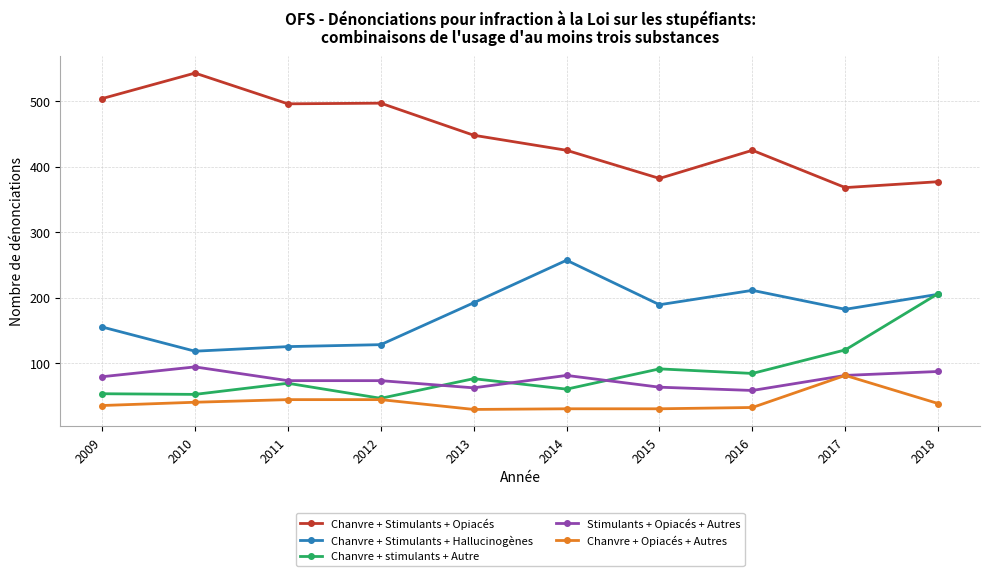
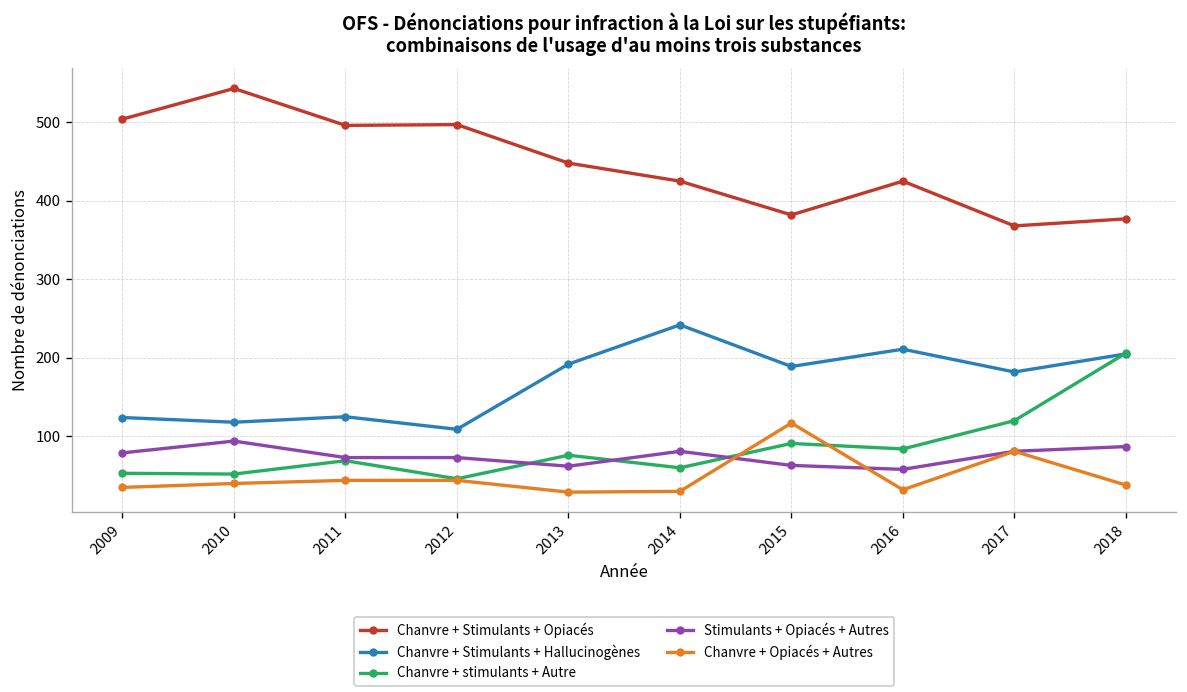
Chanvre + Stimulants + Hallucinogènes, 2009: 160 -> 120
Chanvre + Stimulants + Hallucinogènes, 2012: 130 -> 110
Chanvre + Stimulants + Hallucinogènes, 2014: 260 -> 240
Chanvre + Opiacés + Autres, 2015: 30 -> 120
